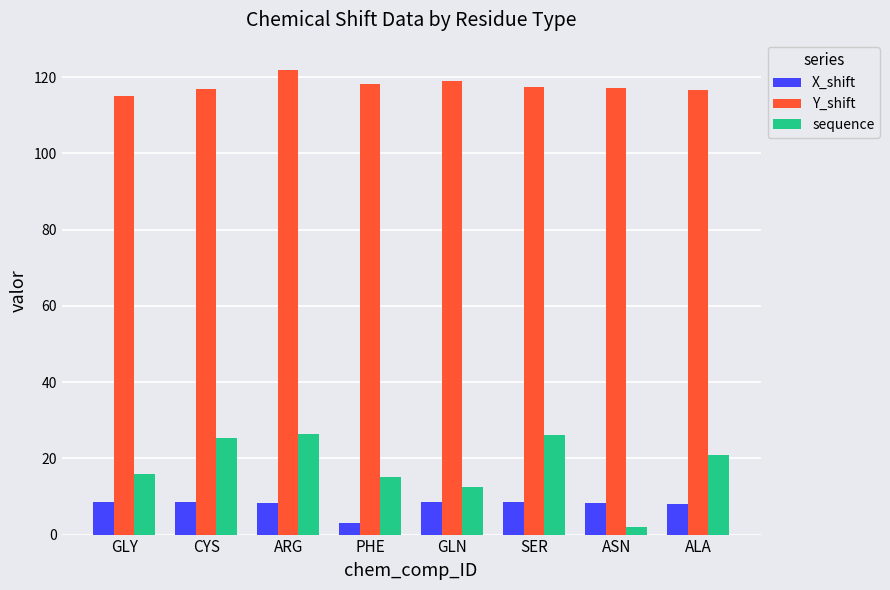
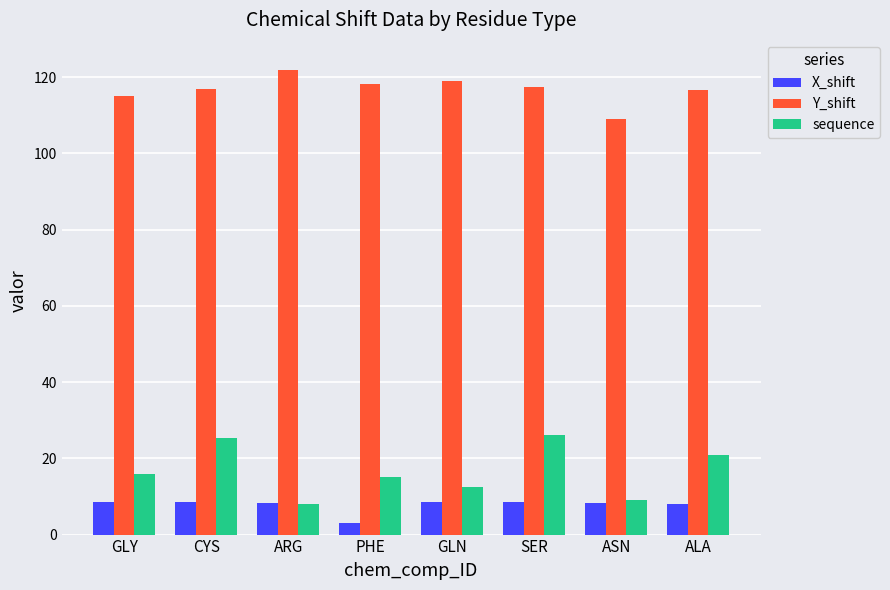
sequence, ARG: 27 -> 8
Y_shift, ASN: 117 -> 109
sequence, ASN: 2 -> 9
